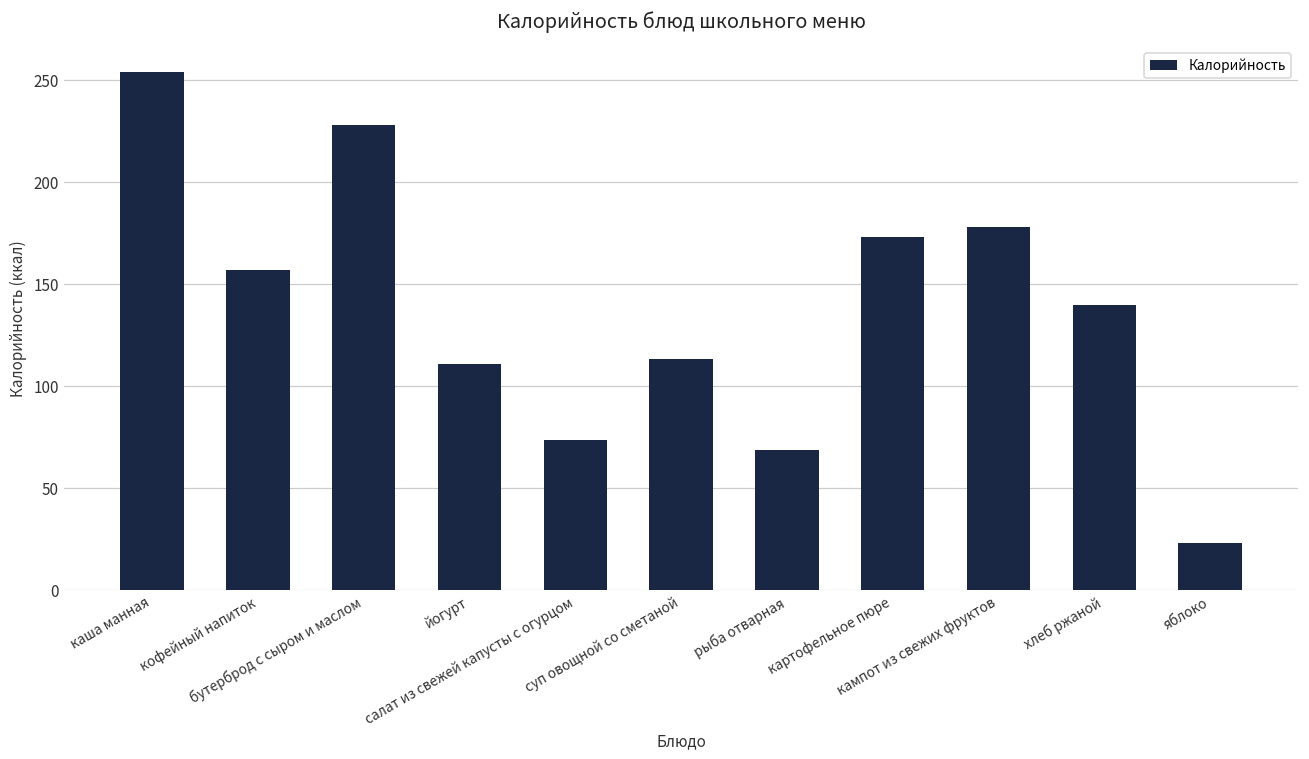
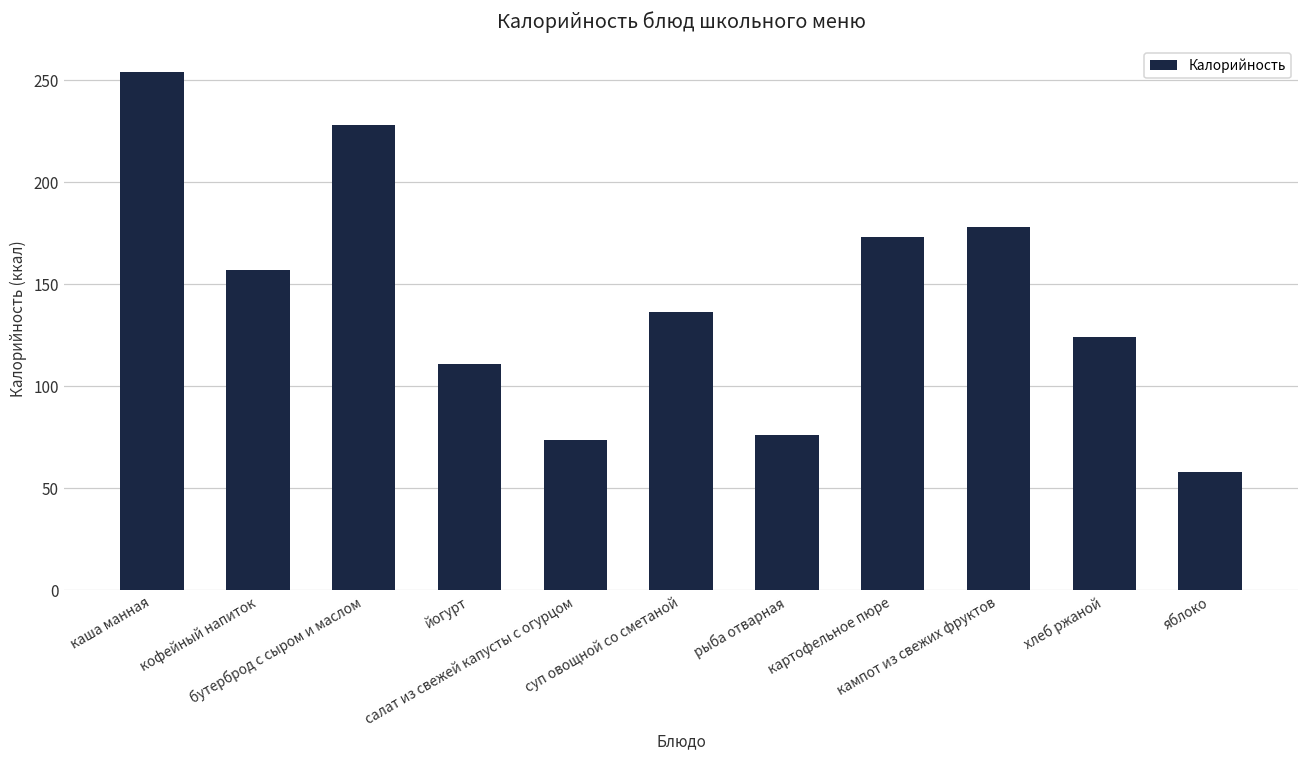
суп овощной со сметаной: 114 -> 137
рыба отварная: 69 -> 76
хлеб ржаной: 140 -> 124
яблоко: 23 -> 58
